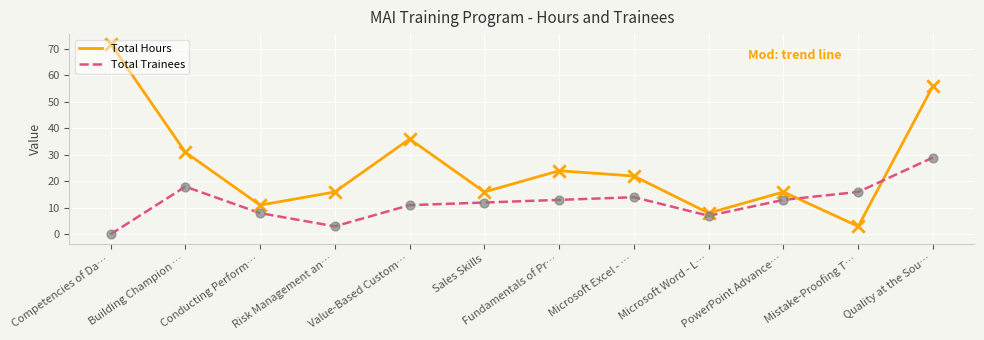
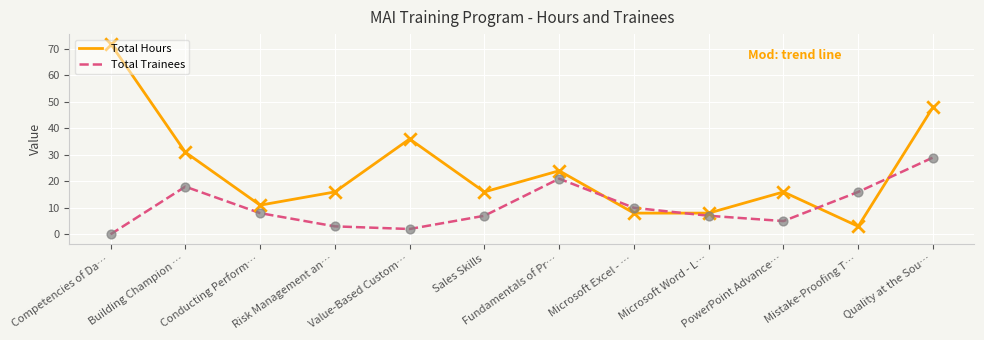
Total Trainees, Value-Based Custom…: 11 -> 2
Total Trainees, Sales Skills: 12 -> 7
Total Trainees, Fundamentals of Pr…: 13 -> 21
Total Hours, Microsoft Excel - …: 22 -> 8
Total Trainees, Microsoft Excel - …: 14 -> 10
Total Trainees, PowerPoint Advance…: 13 -> 5
Total Hours, Quality at the Sou…: 56 -> 48
